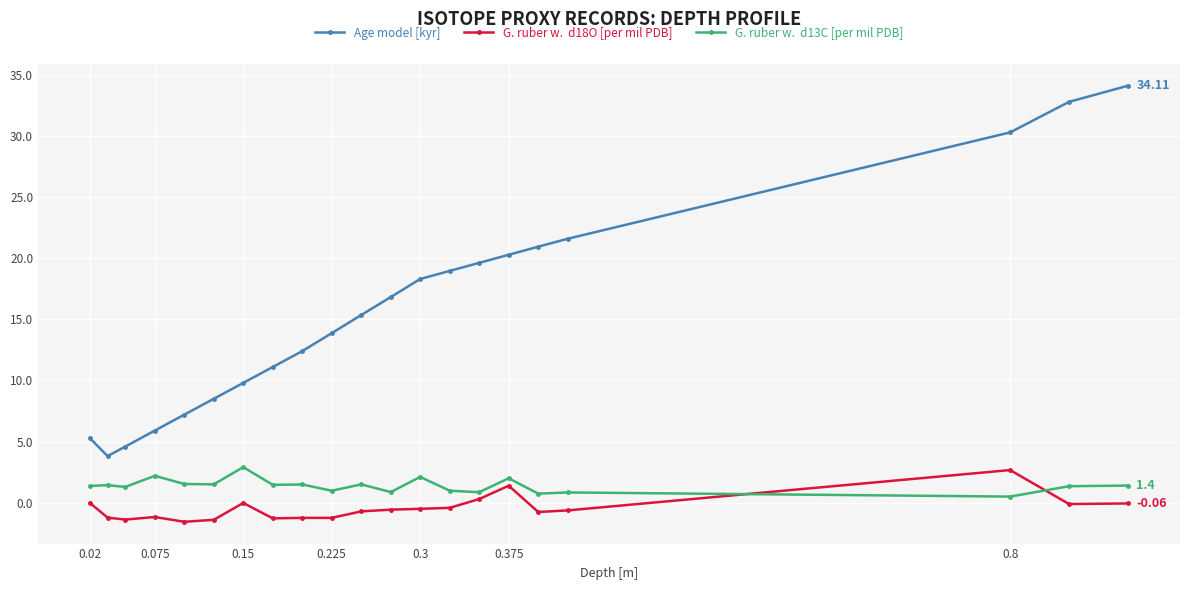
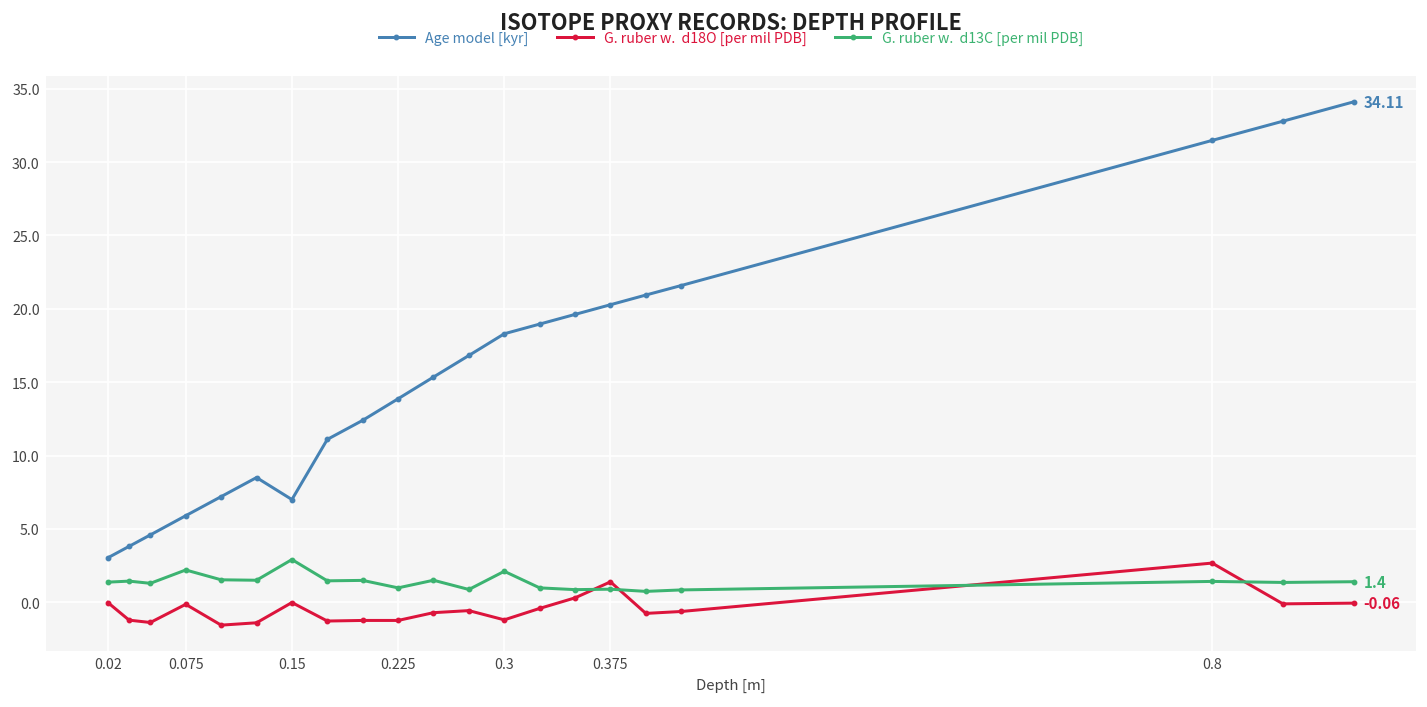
Age model [kyr], 0.02: 5.3 -> 3.0
G. ruber w. d18O [per mil PDB], 0.075: -1.2 -> -0.1
Age model [kyr], 0.15: 9.8 -> 7.0
G. ruber w. d18O [per mil PDB], 0.3: -0.5 -> -1.2
G. ruber w. d13C [per mil PDB], 0.375: 2.0 -> 0.9
Age model [kyr], 0.8: 30.3 -> 31.5
G. ruber w. d13C [per mil PDB], 0.8: 0.5 -> 1.4
